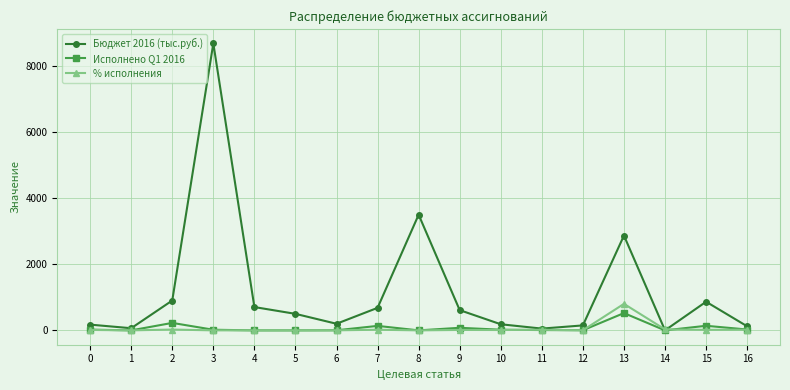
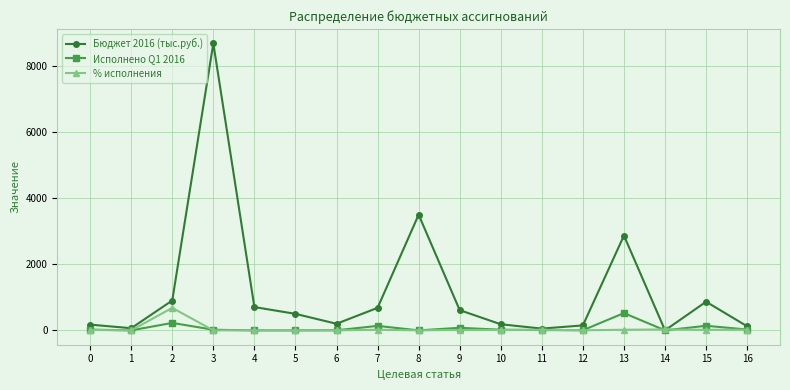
% исполнения, 2: 0 -> 700
% исполнения, 13: 800 -> 0
